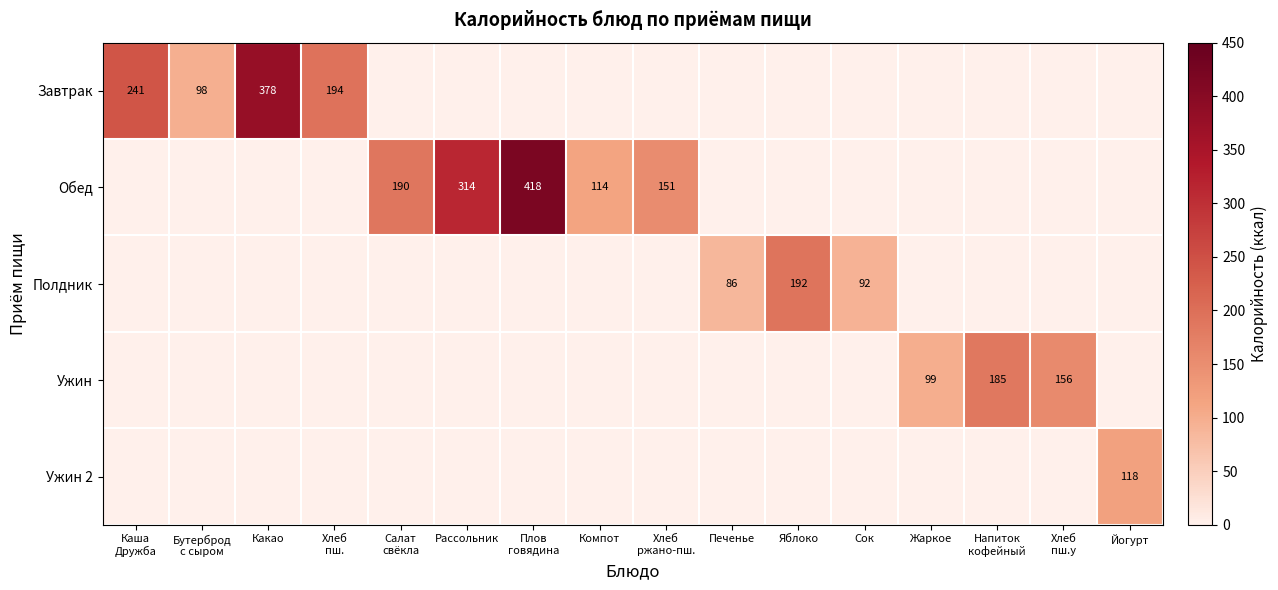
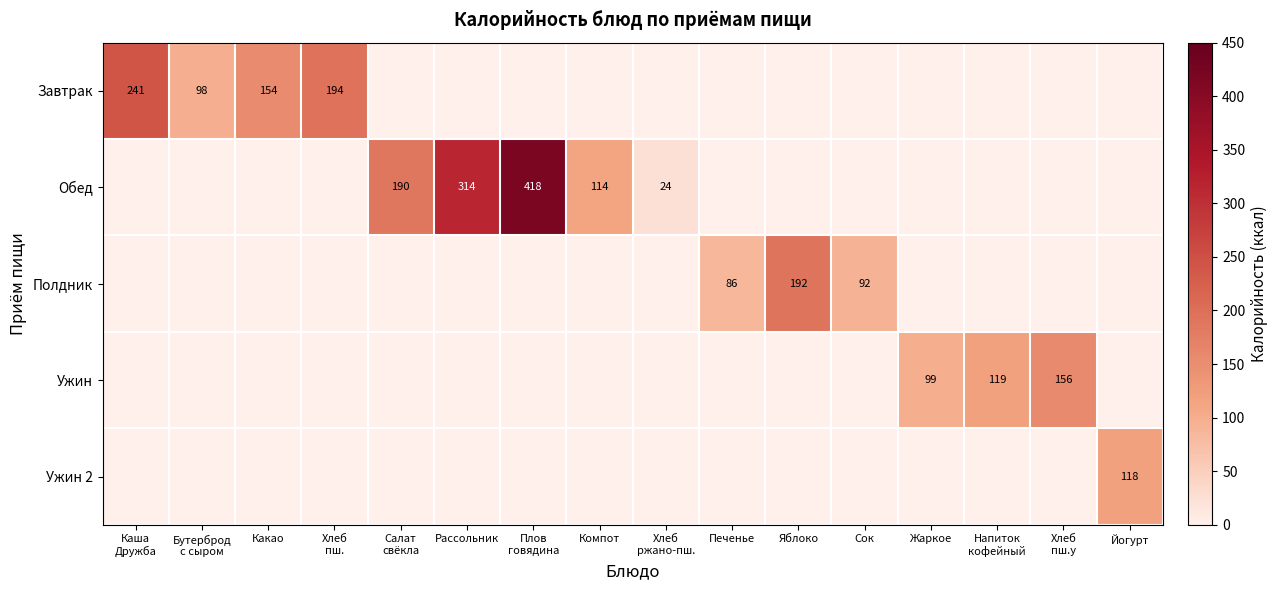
Завтрак, Какао: 378 -> 154
Обед, Хлеб ржано-пш.: 151 -> 24
Ужин, Напиток кофейный: 185 -> 119
